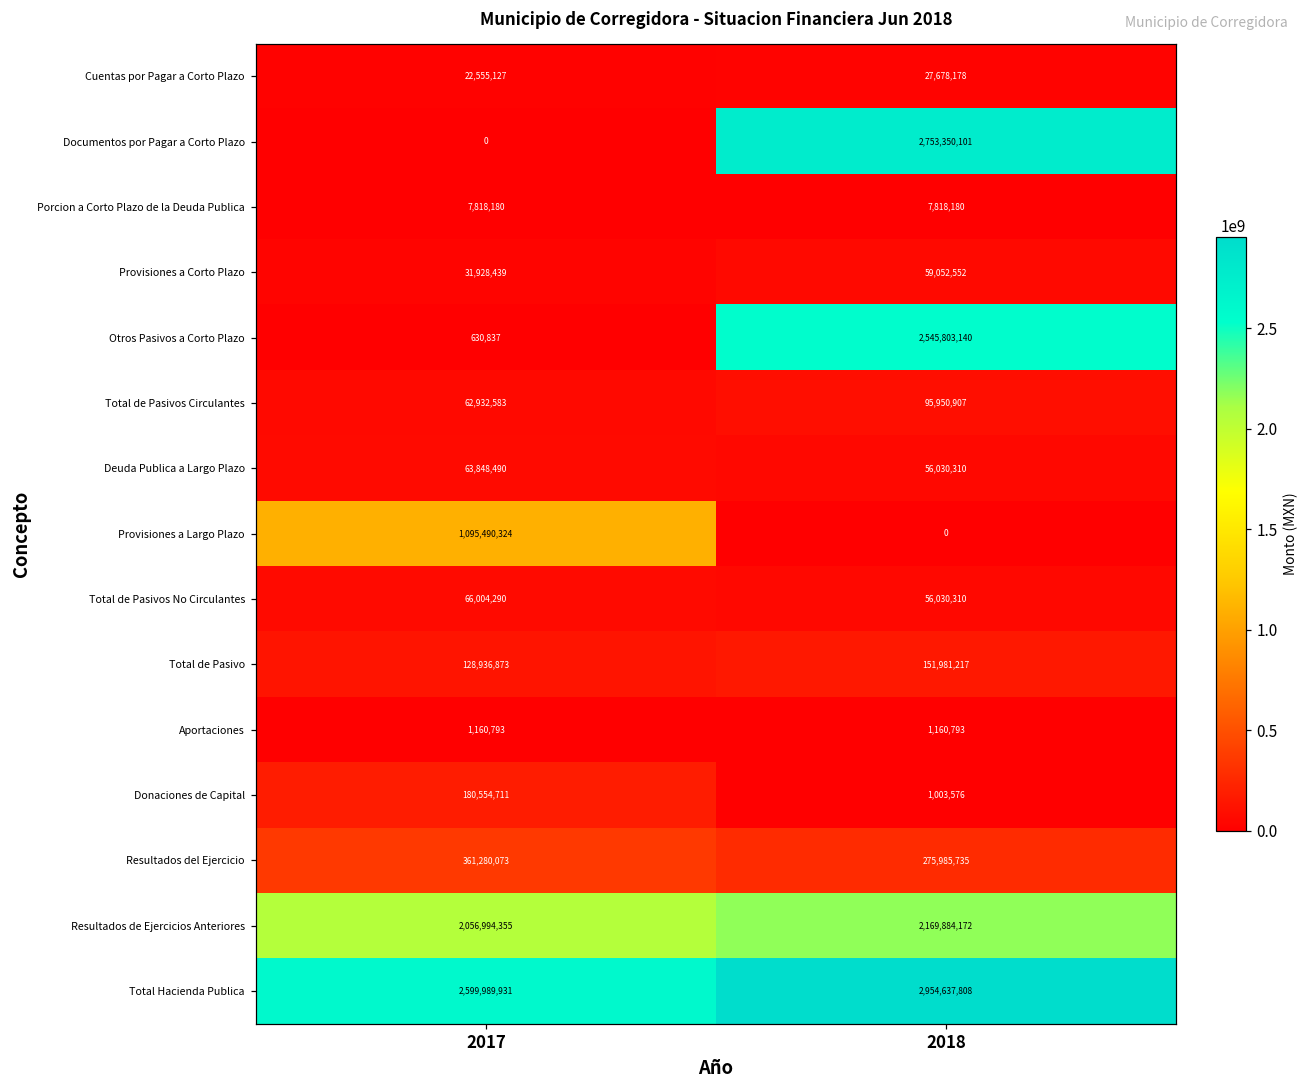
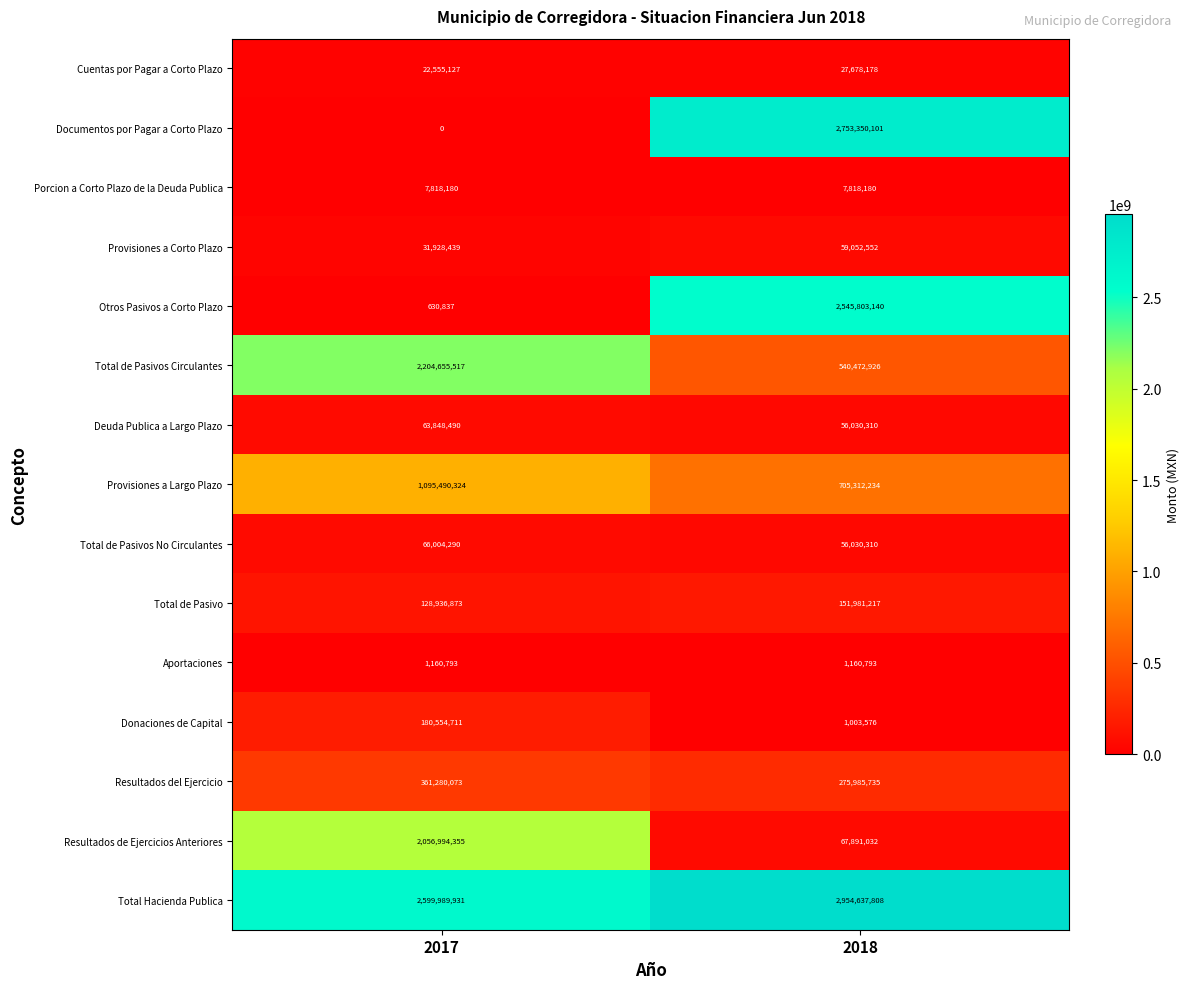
Total de Pasivos Circulantes, 2017: 62,932,583 -> 2,204,655,517
Total de Pasivos Circulantes, 2018: 95,950,907 -> 540,472,926
Provisiones a Largo Plazo, 2018: 0 -> 705,312,234
Resultados de Ejercicios Anteriores, 2018: 2,169,884,172 -> 67,891,032
